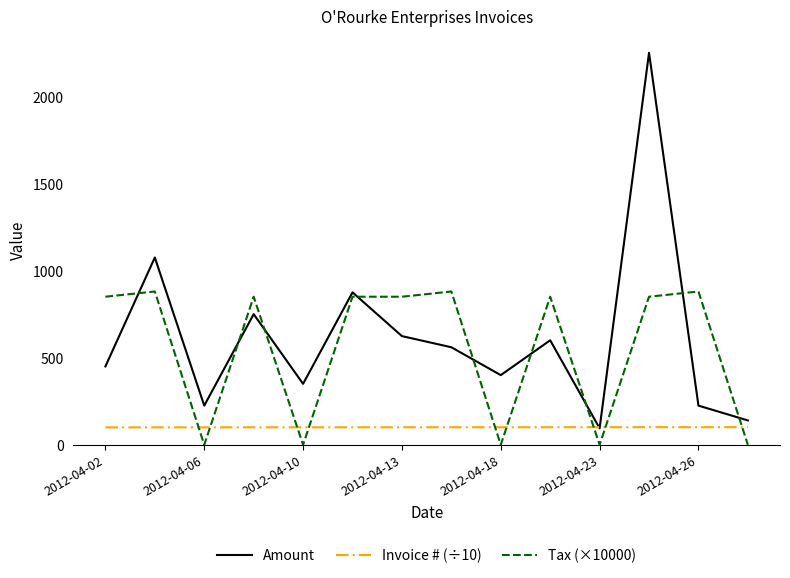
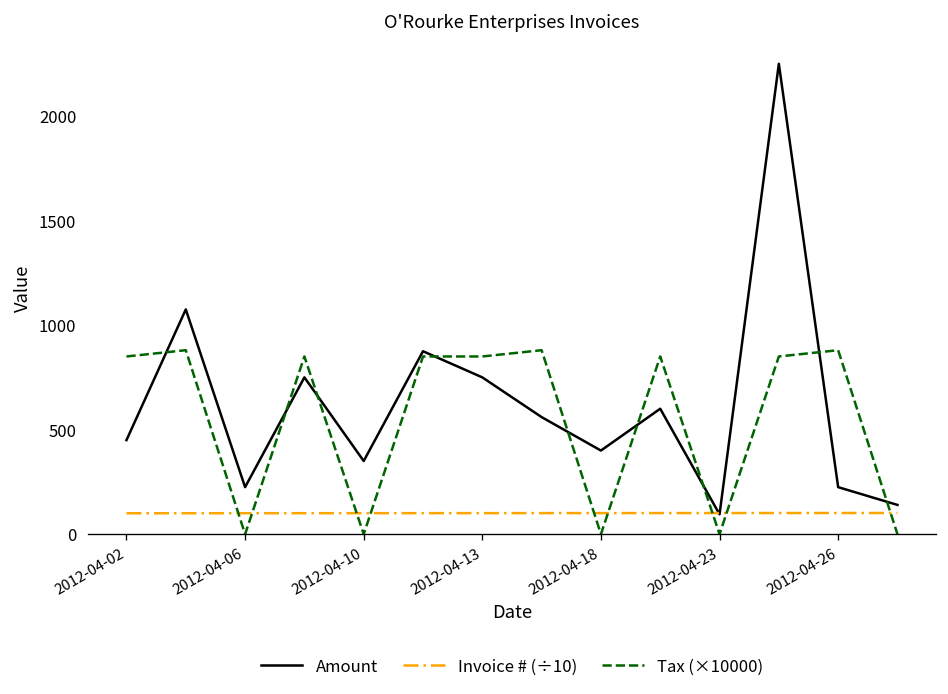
Amount, 2012-04-13: 620 -> 750
